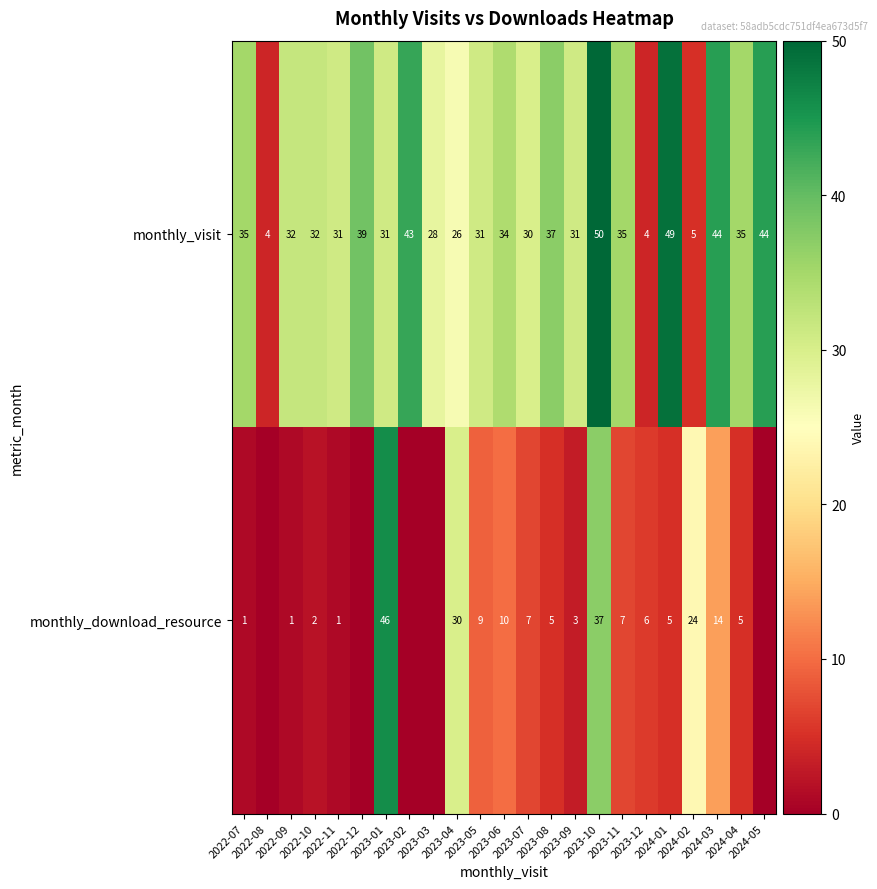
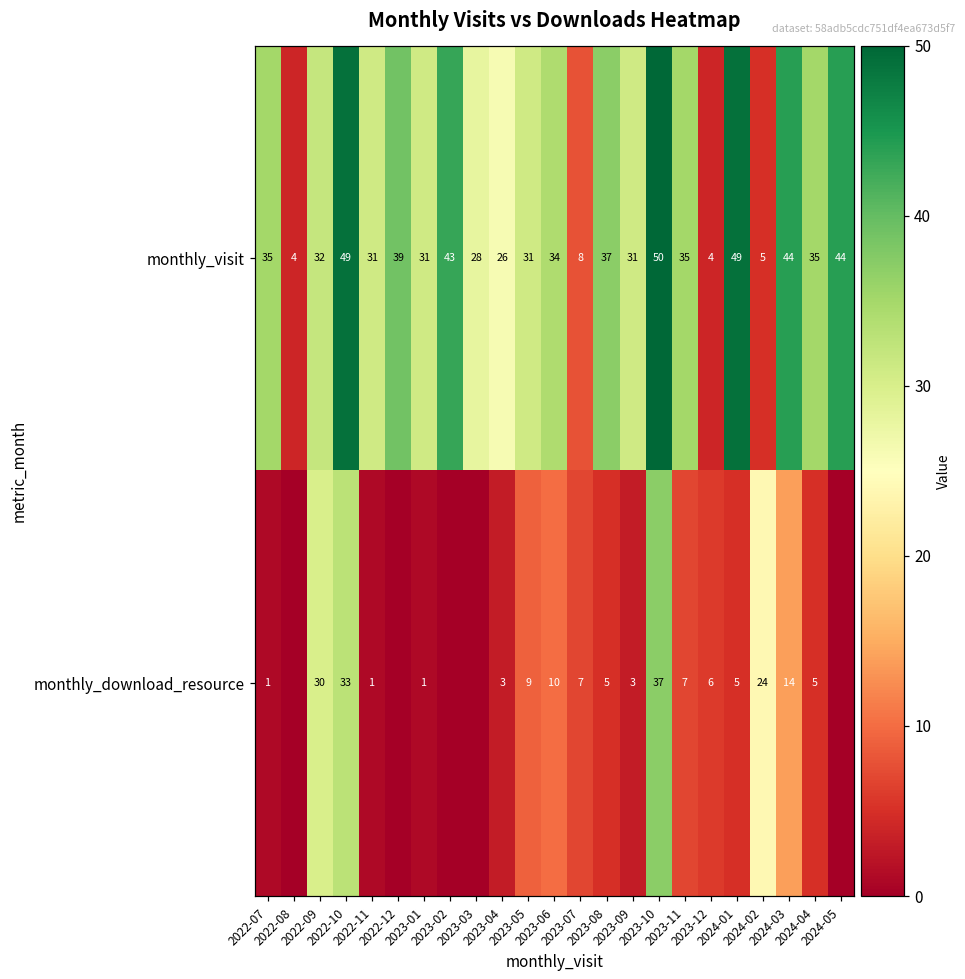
monthly_visit, 2022-10: 32 -> 49
monthly_visit, 2023-07: 30 -> 8
monthly_download_resource, 2022-09: 1 -> 30
monthly_download_resource, 2022-10: 2 -> 33
monthly_download_resource, 2023-01: 46 -> 1
monthly_download_resource, 2023-04: 30 -> 3
